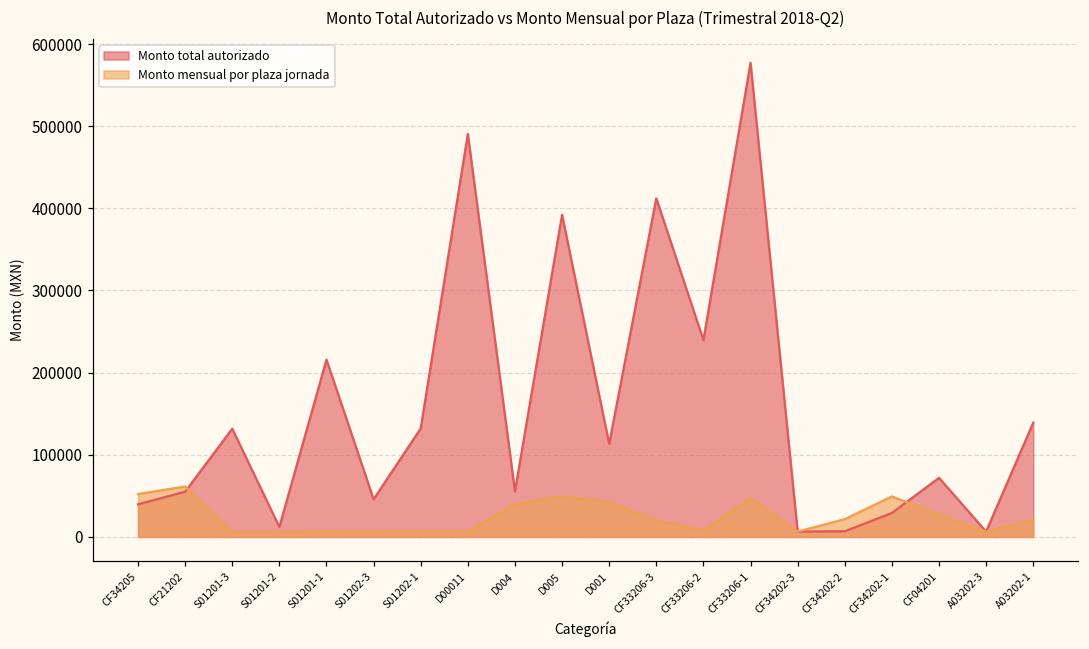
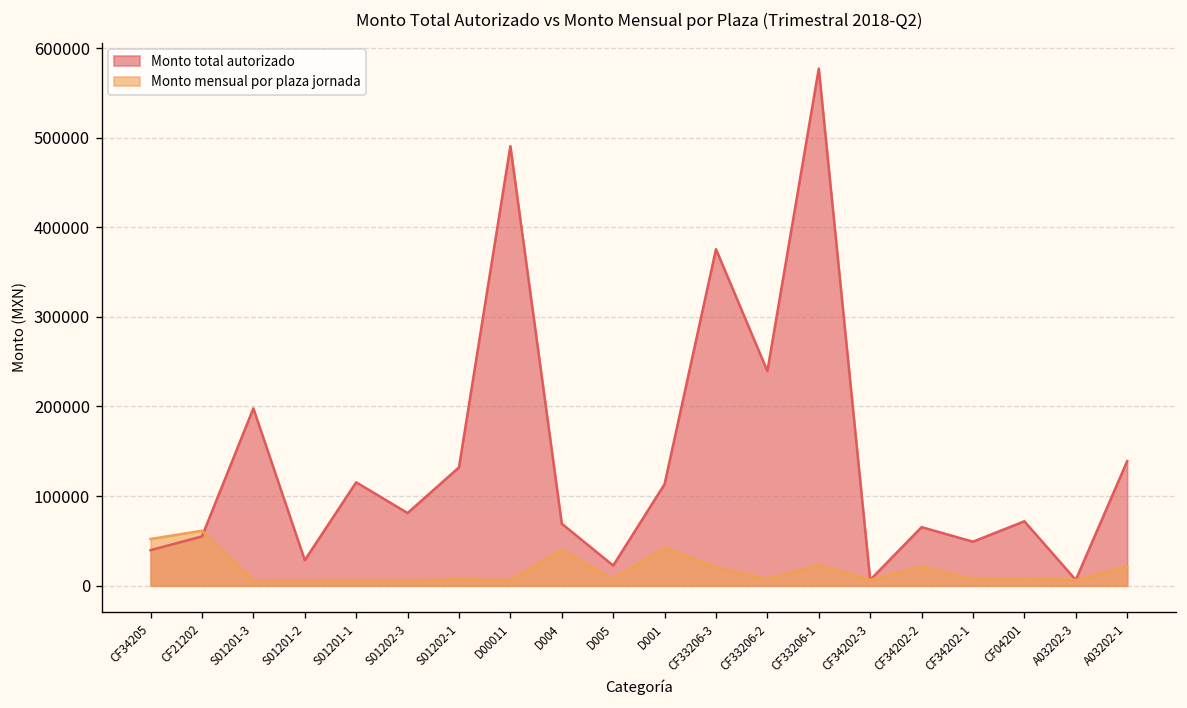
Monto total autorizado, S01201-3: 130000 -> 200000
Monto total autorizado, S01201-2: 10000 -> 30000
Monto total autorizado, S01201-1: 220000 -> 120000
Monto total autorizado, S01202-3: 50000 -> 80000
Monto total autorizado, D004: 60000 -> 70000
Monto total autorizado, D005: 390000 -> 20000
Monto mensual por plaza jornada, D005: 50000 -> 10000
Monto total autorizado, CF33206-3: 410000 -> 380000
Monto mensual por plaza jornada, CF33206-1: 50000 -> 20000
Monto total autorizado, CF34202-2: 10000 -> 70000
Monto total autorizado, CF34202-1: 30000 -> 50000
Monto mensual por plaza jornada, CF34202-1: 50000 -> 10000
Monto mensual por plaza jornada, CF04201: 30000 -> 10000
